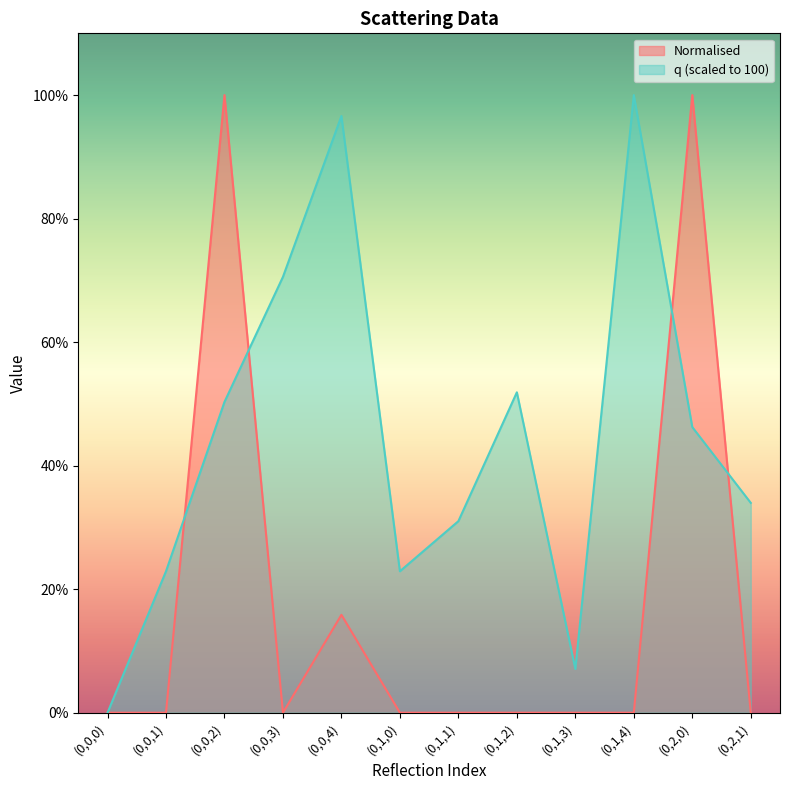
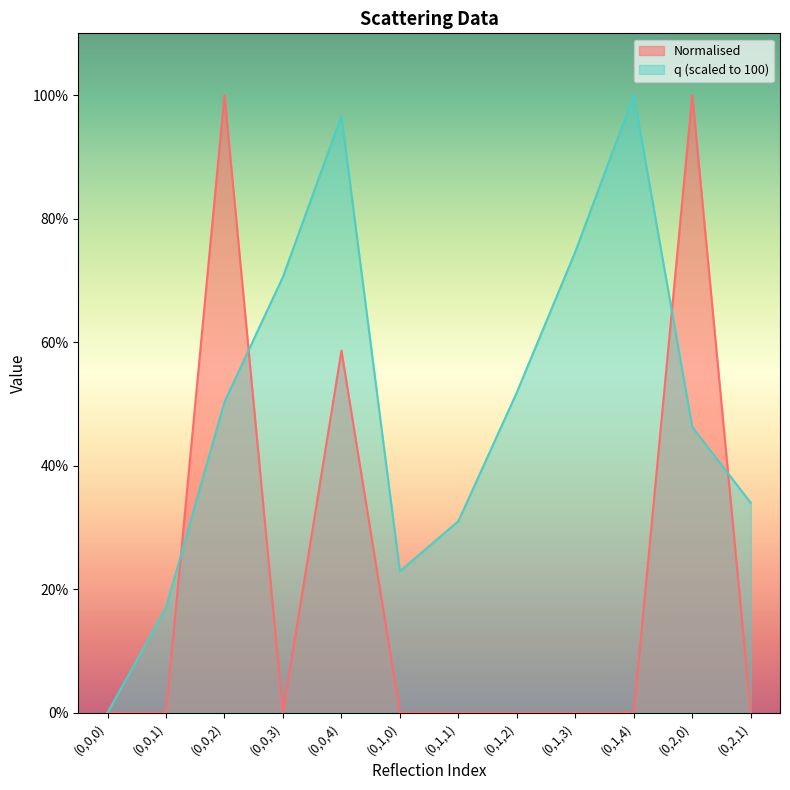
q (scaled to 100), (0,0,1): 23% -> 17%
Normalised, (0,0,4): 16% -> 59%
q (scaled to 100), (0,1,3): 7% -> 75%
